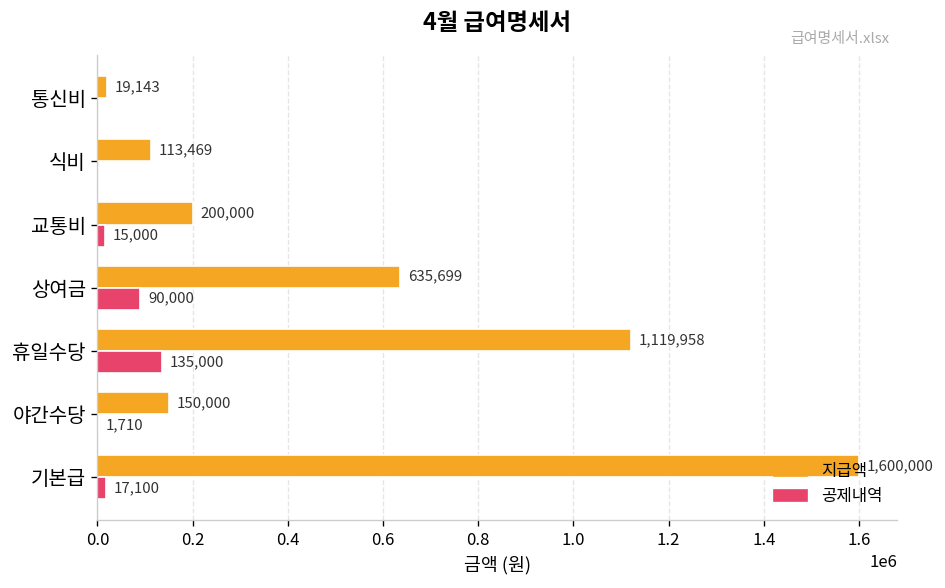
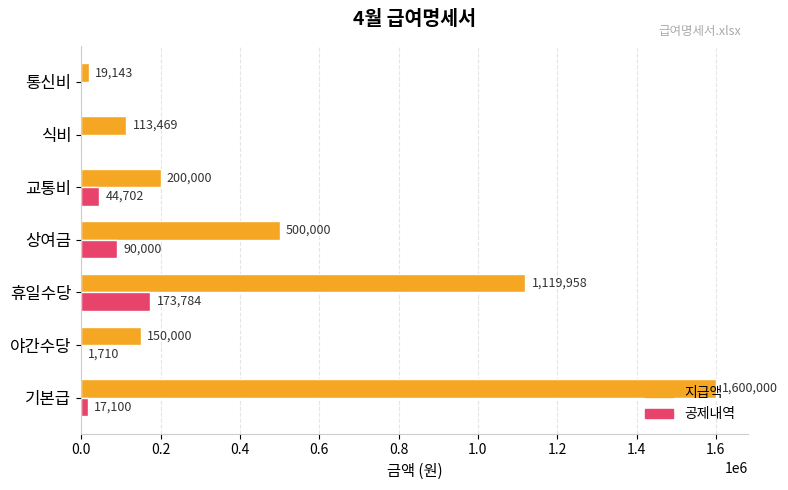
공제내역, 교통비: 15,000 -> 44,702
지급액, 상여금: 635,699 -> 500,000
공제내역, 휴일수당: 135,000 -> 173,784
